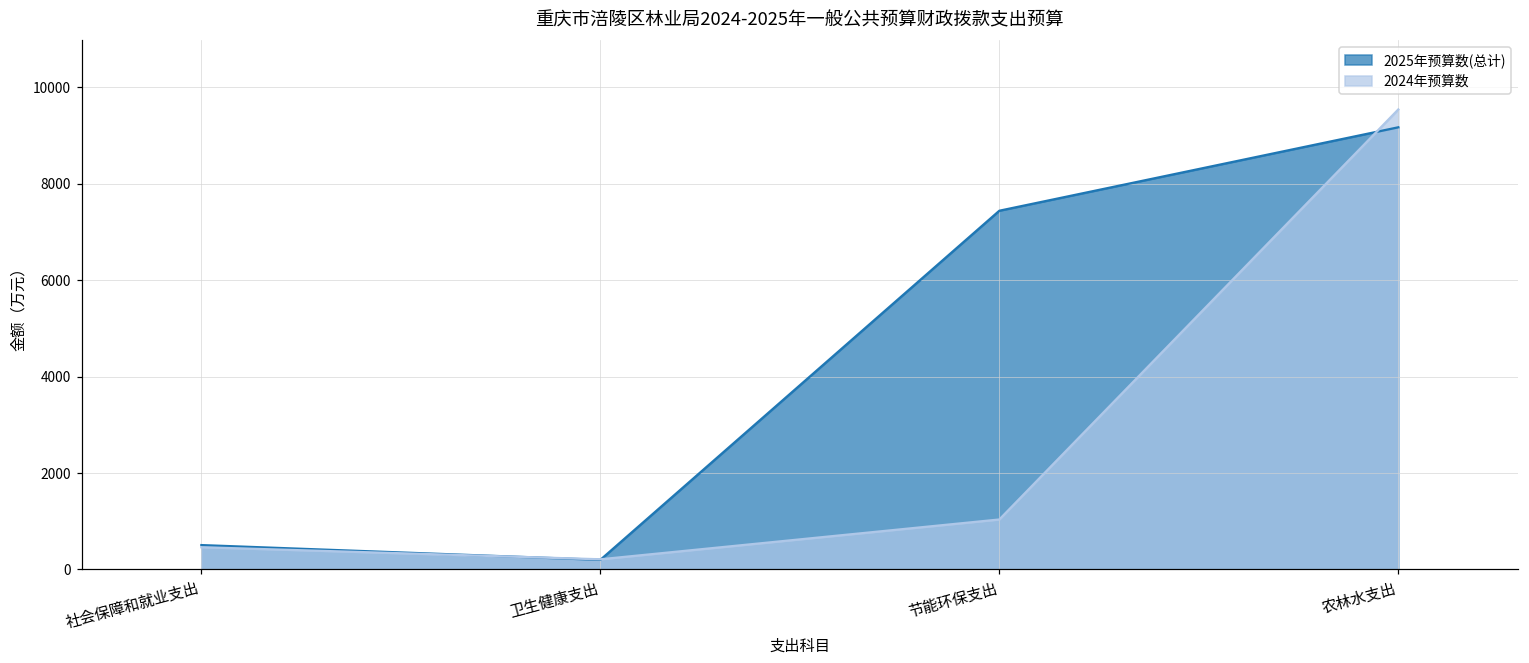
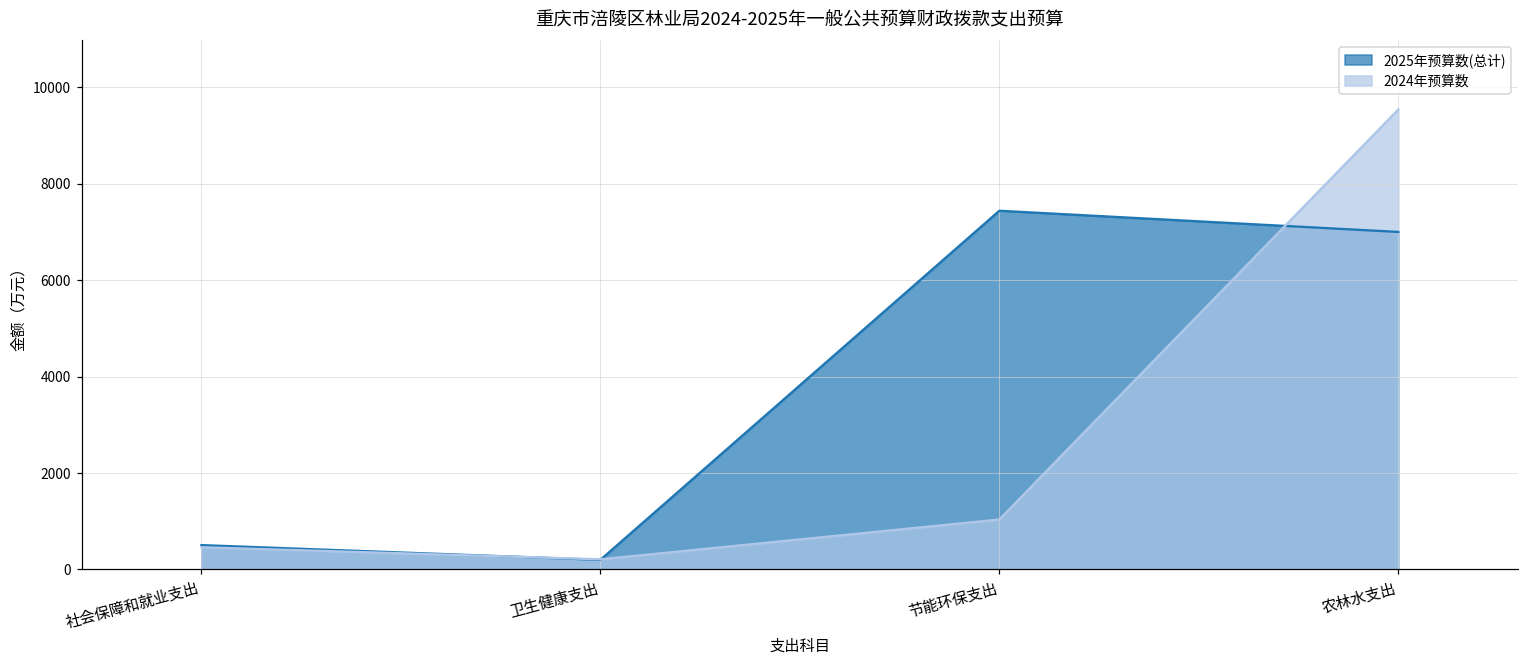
2025年预算数(总计), 农林水支出: 9200 -> 7000
